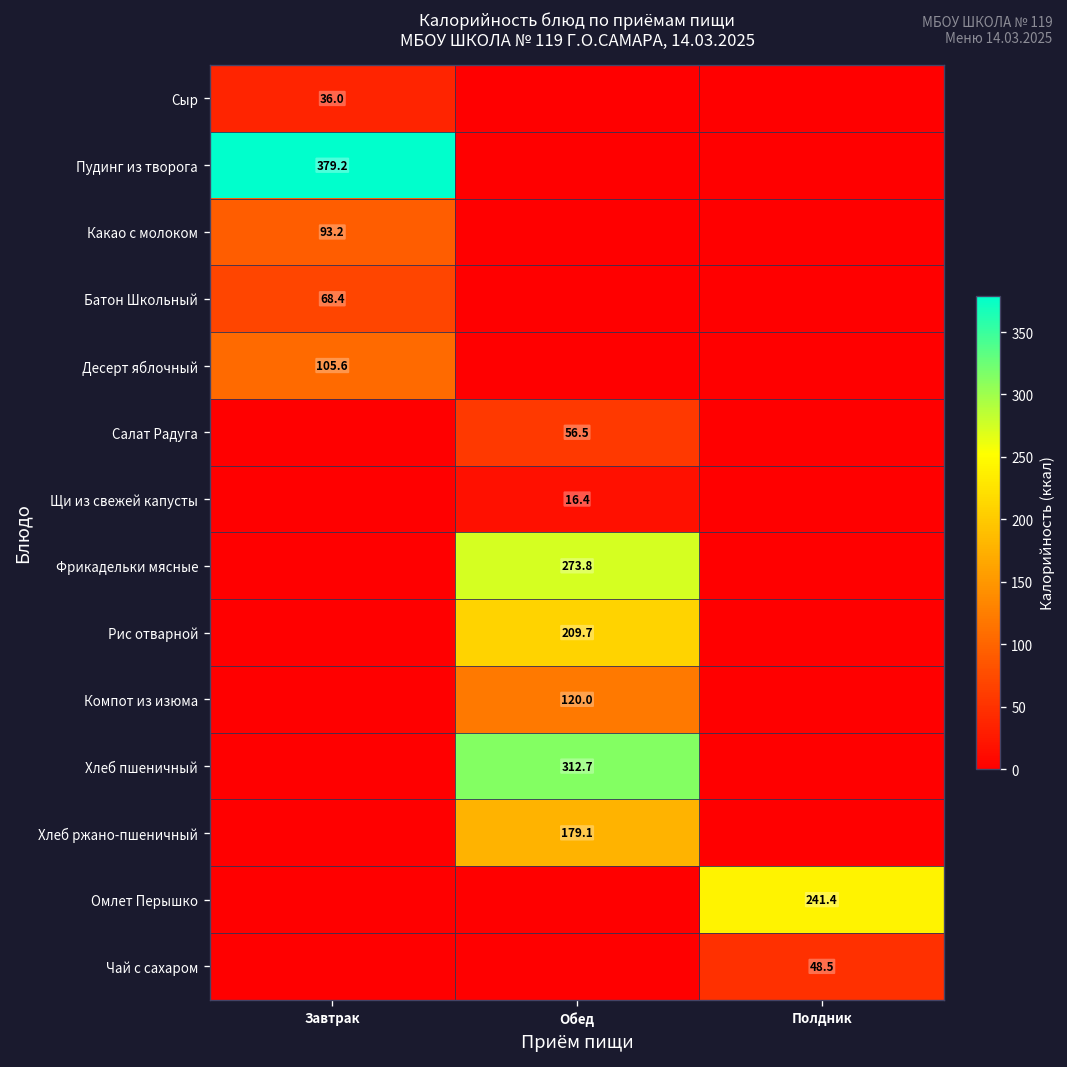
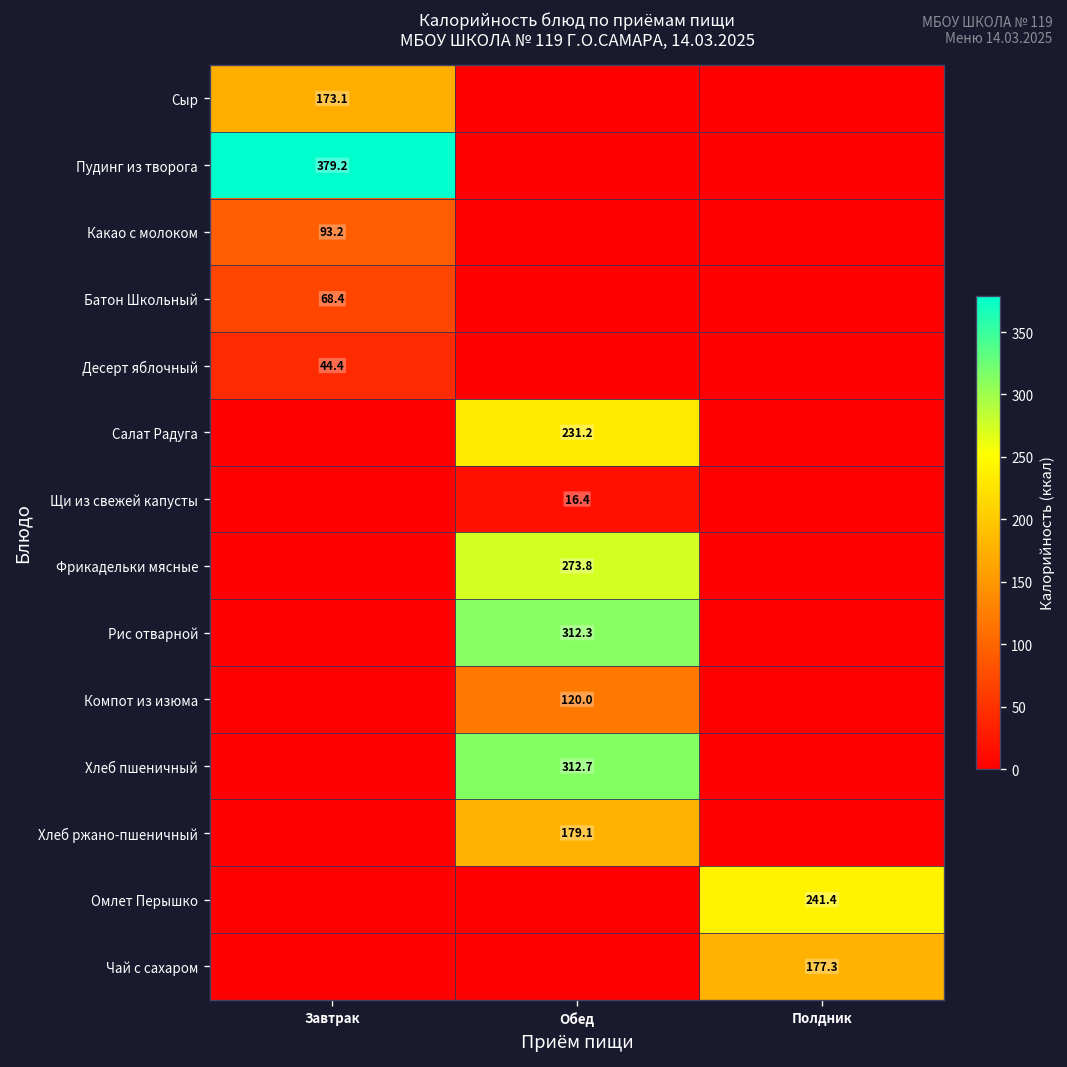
Сыр, Завтрак: 36.0 -> 173.1
Десерт яблочный, Завтрак: 105.6 -> 44.4
Салат Радуга, Обед: 56.5 -> 231.2
Рис отварной, Обед: 209.7 -> 312.3
Чай с сахаром, Полдник: 48.5 -> 177.3
